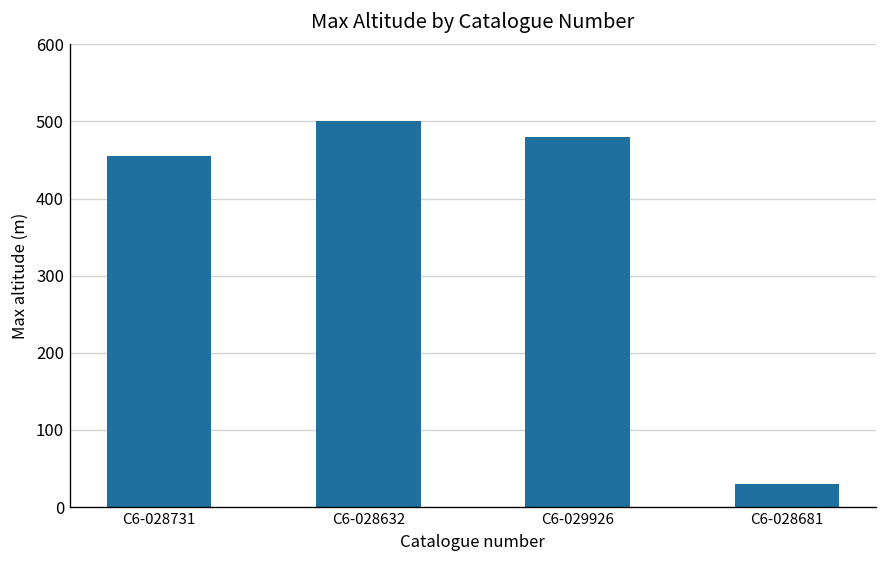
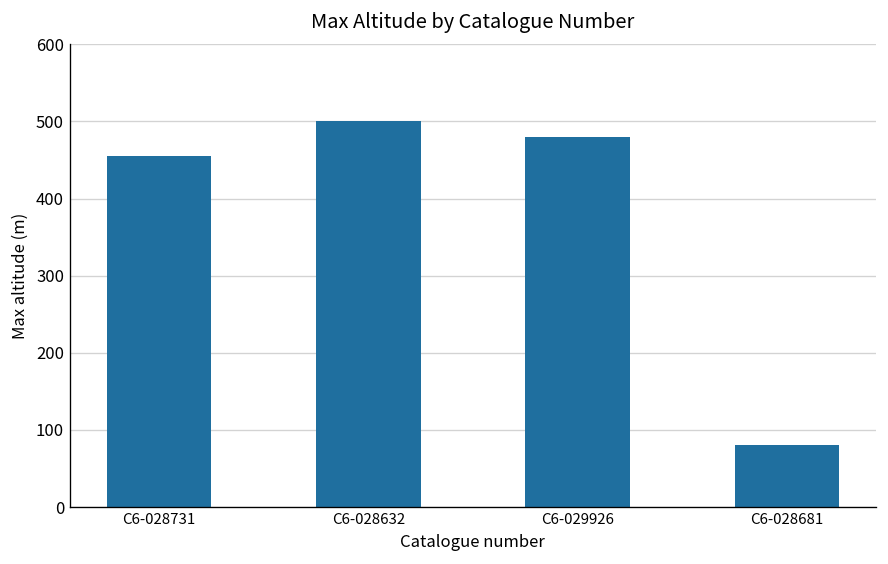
C6-028681: 30 -> 80
